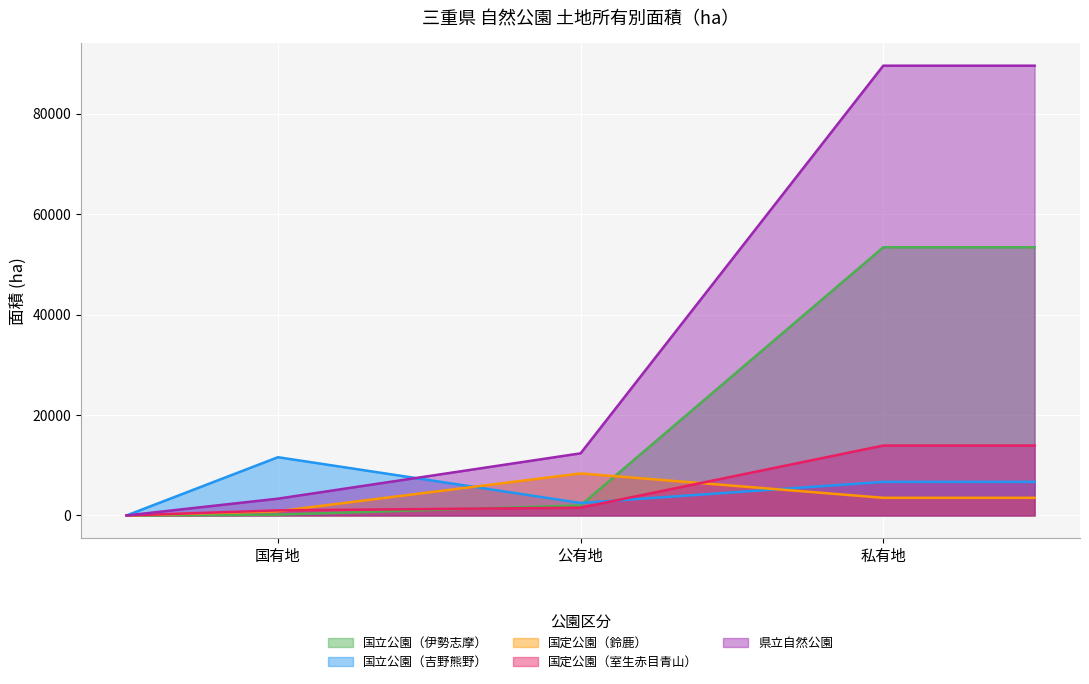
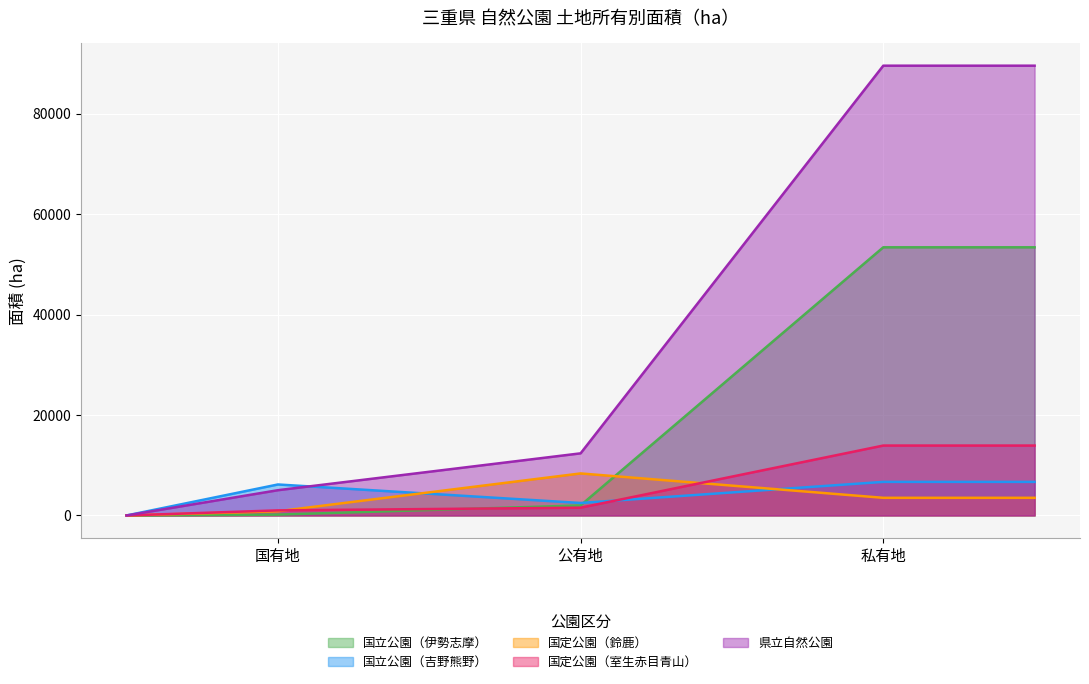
国立公園（吉野熊野）, 国有地: 12000 -> 6000
県立自然公園, 国有地: 3000 -> 5000
